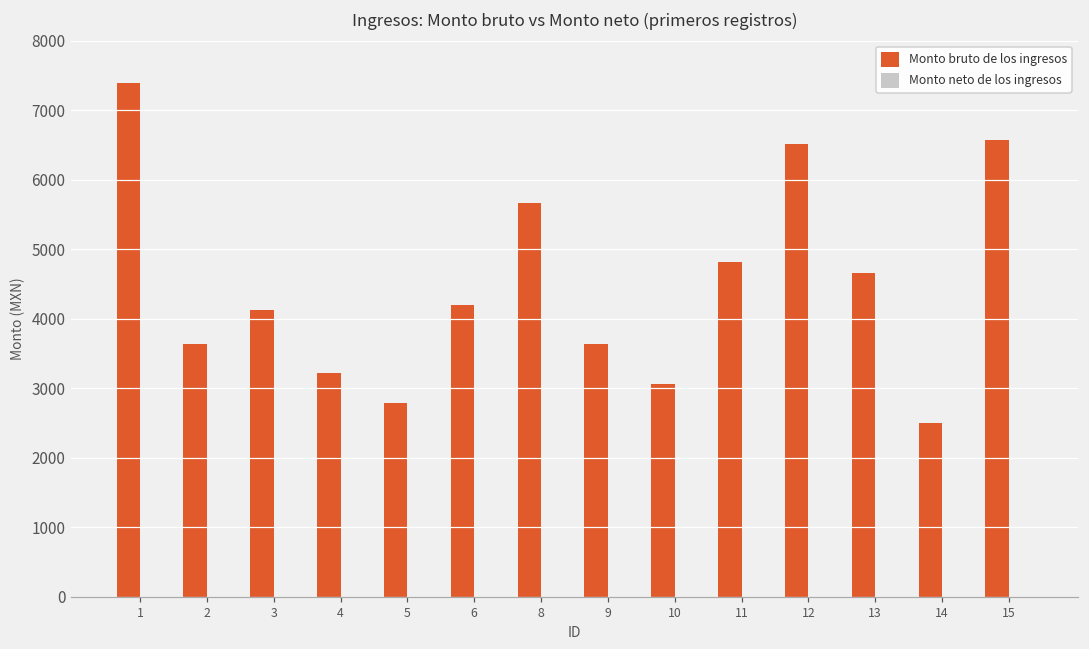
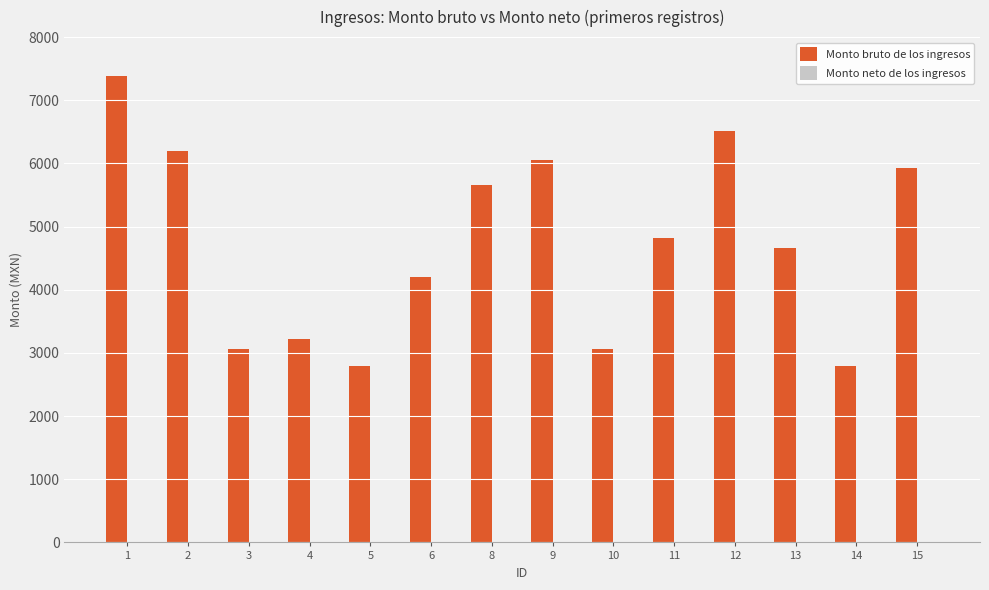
Monto bruto de los ingresos, 2: 3600 -> 6200
Monto bruto de los ingresos, 3: 4100 -> 3100
Monto bruto de los ingresos, 9: 3600 -> 6000
Monto bruto de los ingresos, 14: 2500 -> 2800
Monto bruto de los ingresos, 15: 6600 -> 5900
